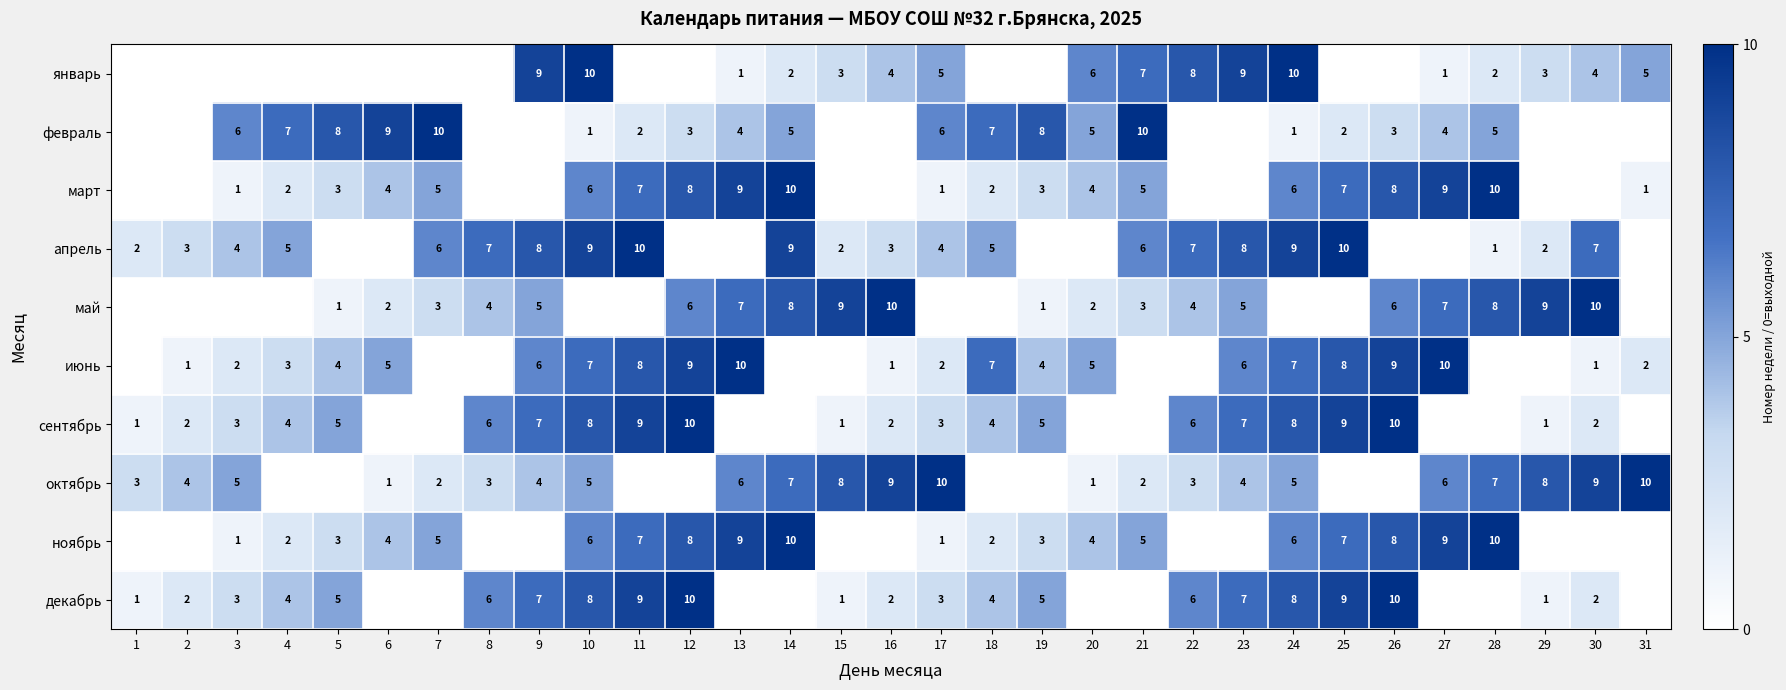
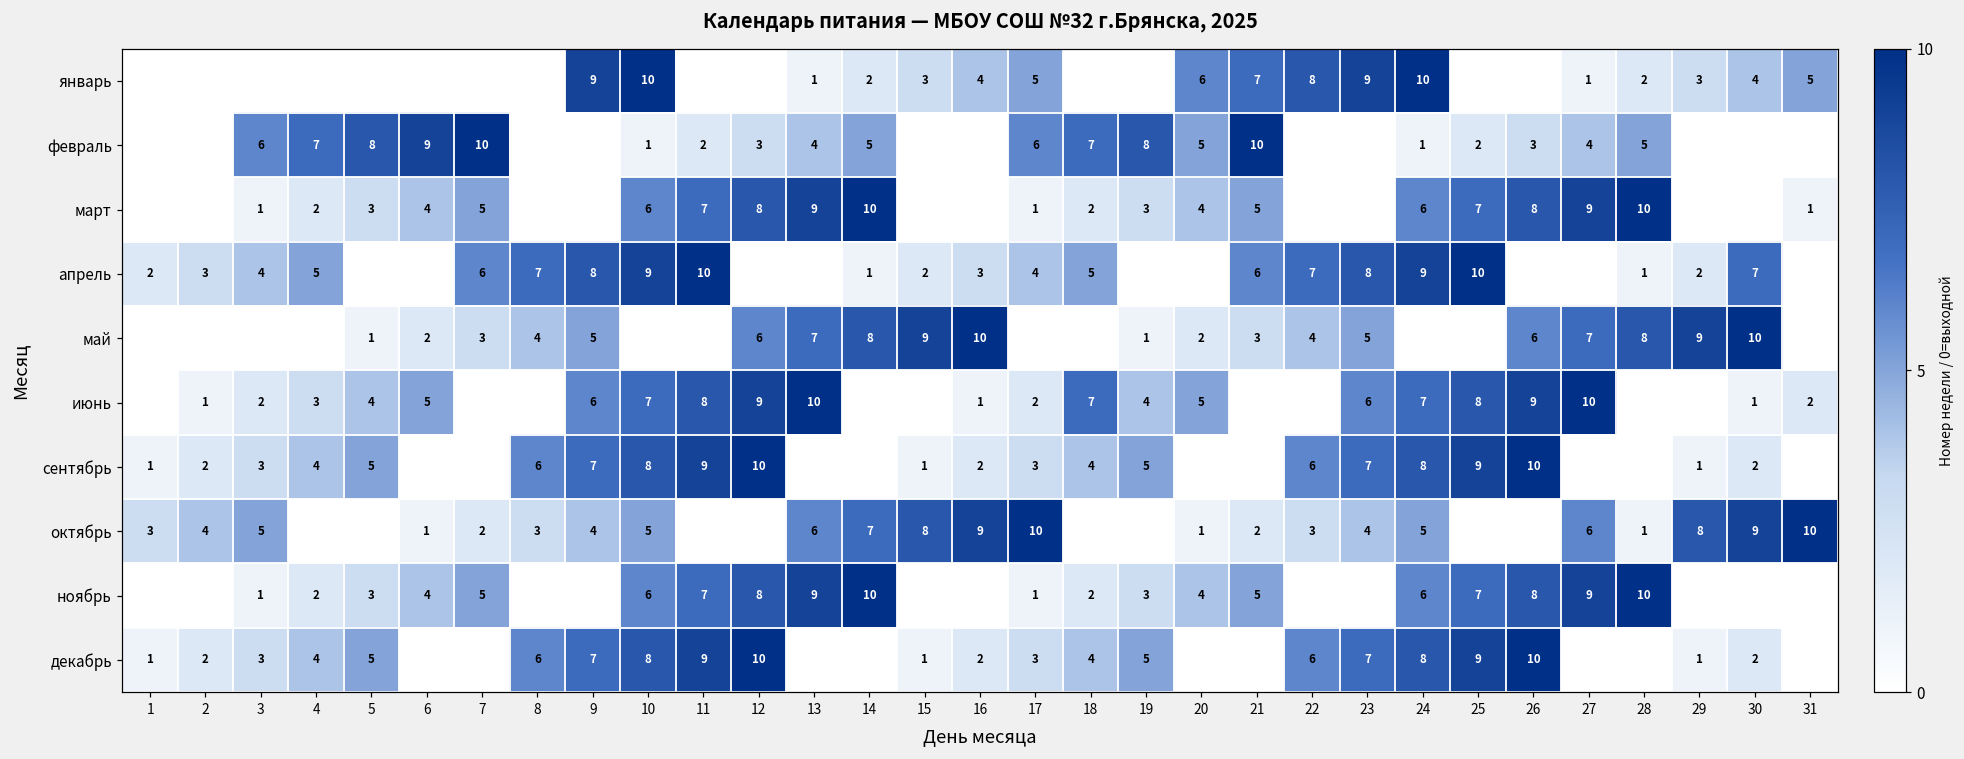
апрель, 14: 9 -> 1
октябрь, 28: 7 -> 1
